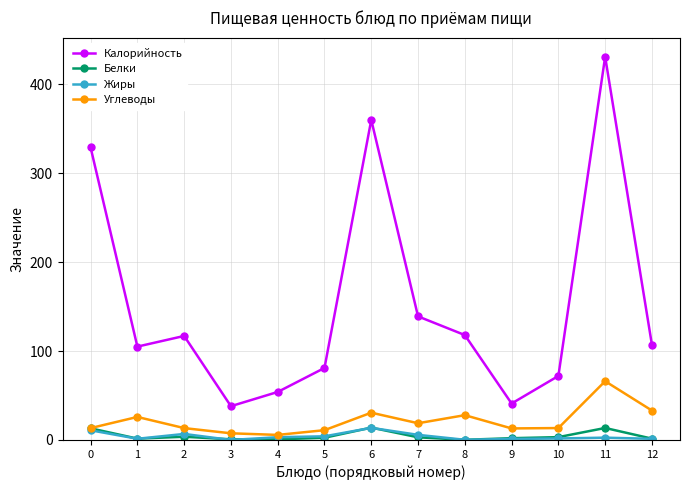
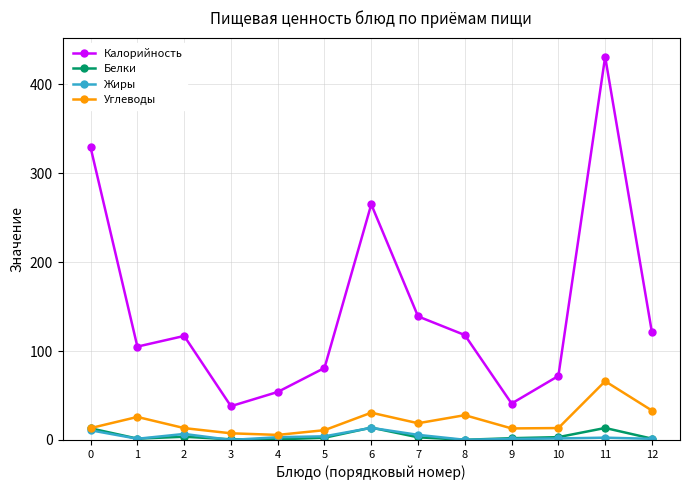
Калорийность, 6: 360 -> 270
Калорийность, 12: 110 -> 120
